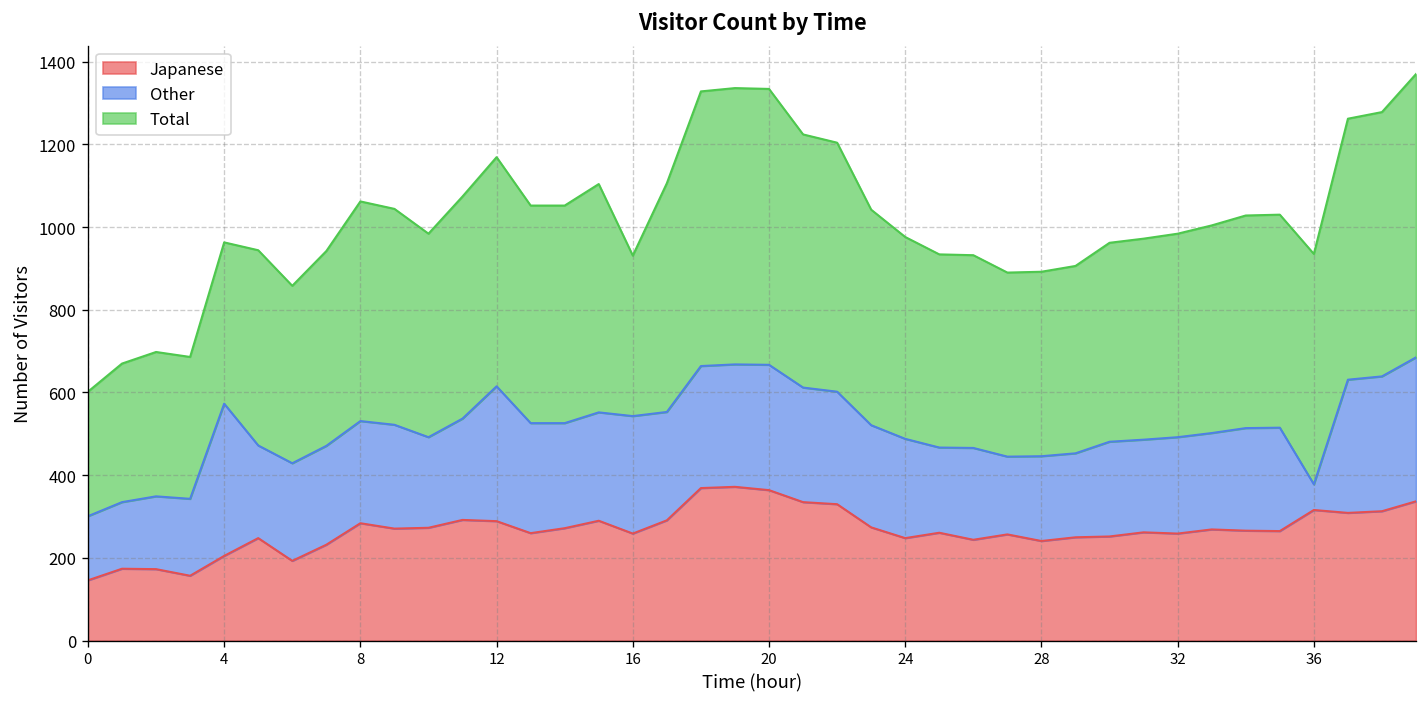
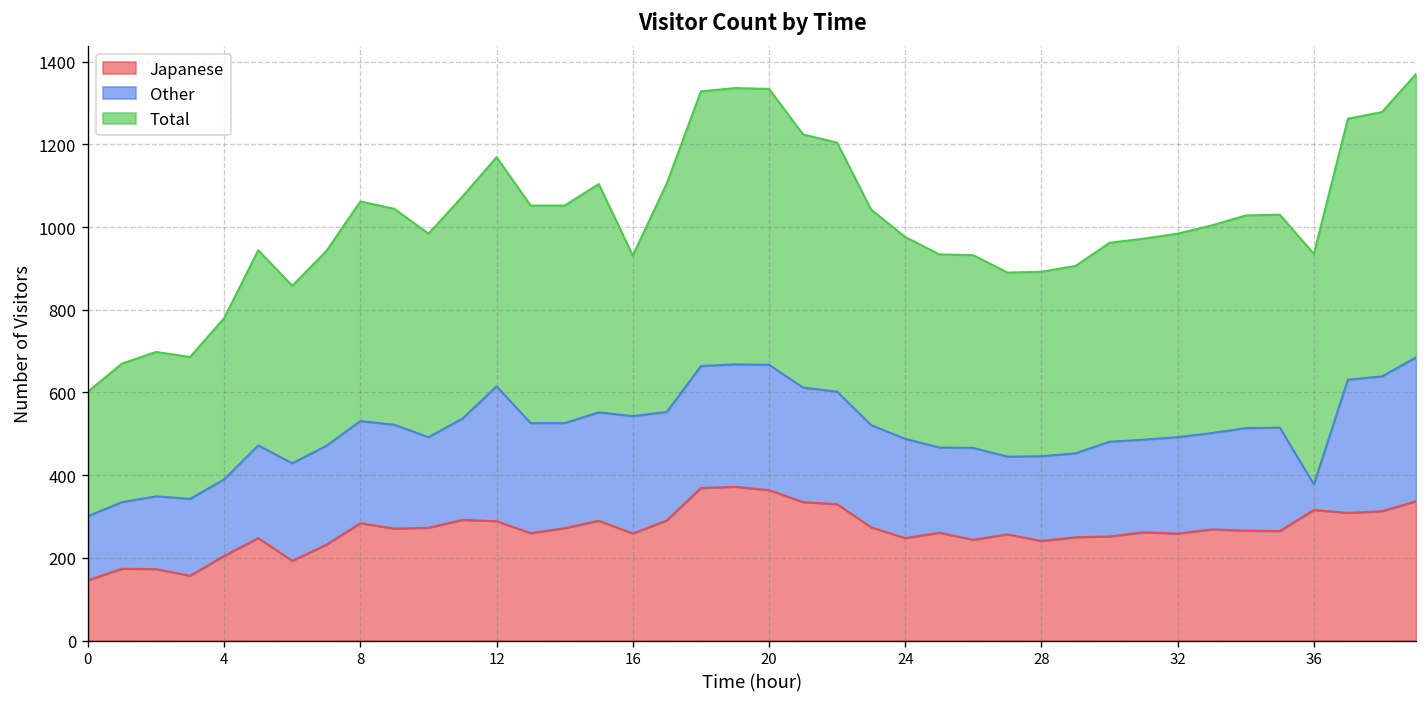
Other, 4: 370 -> 190
